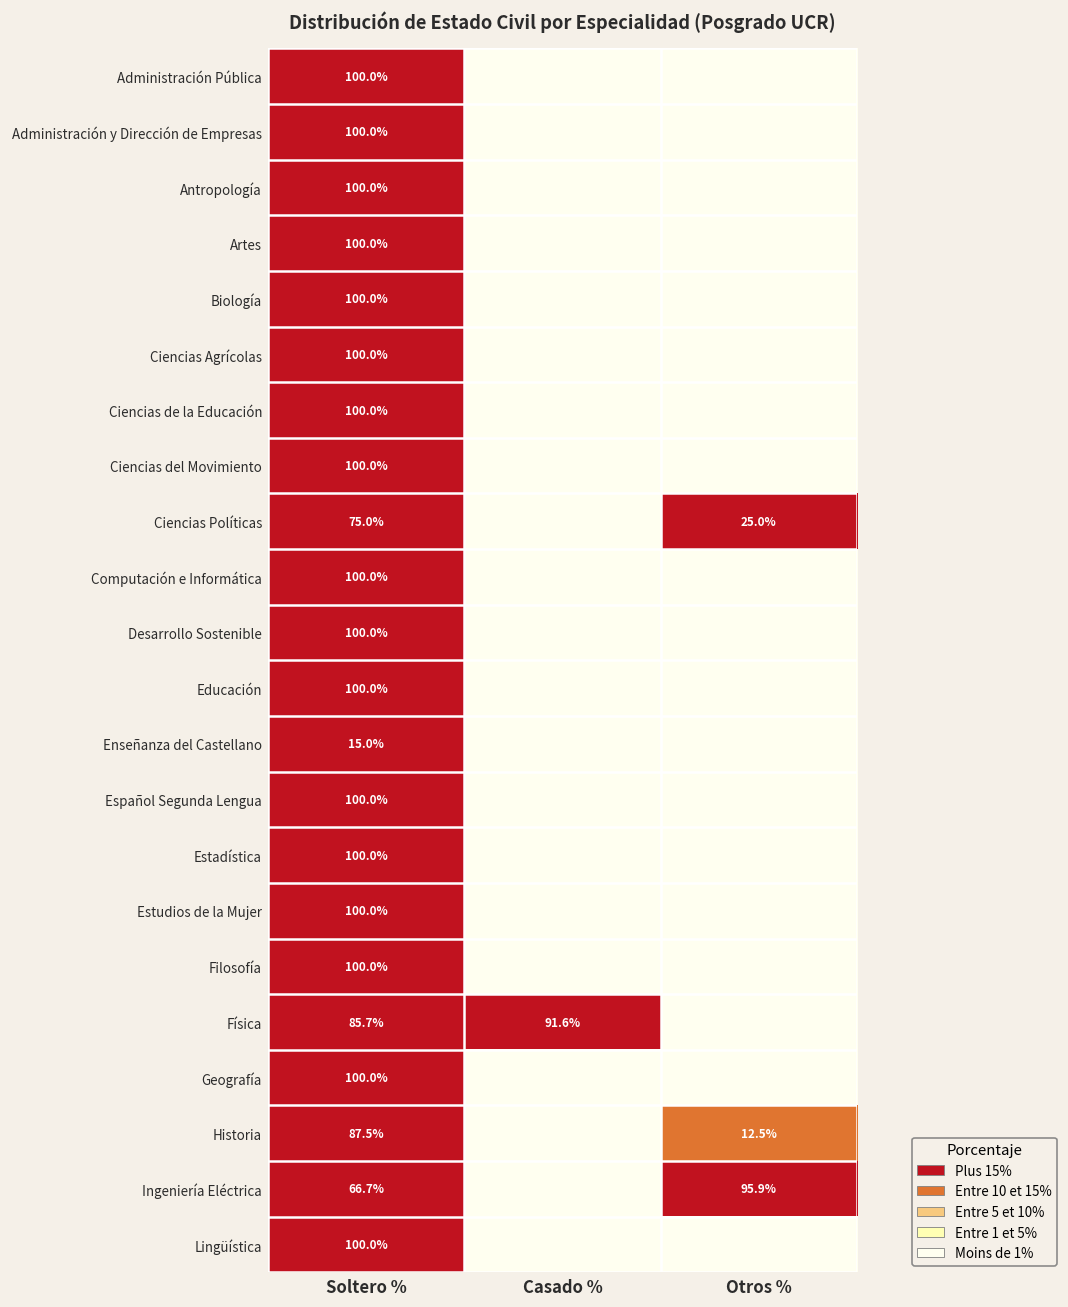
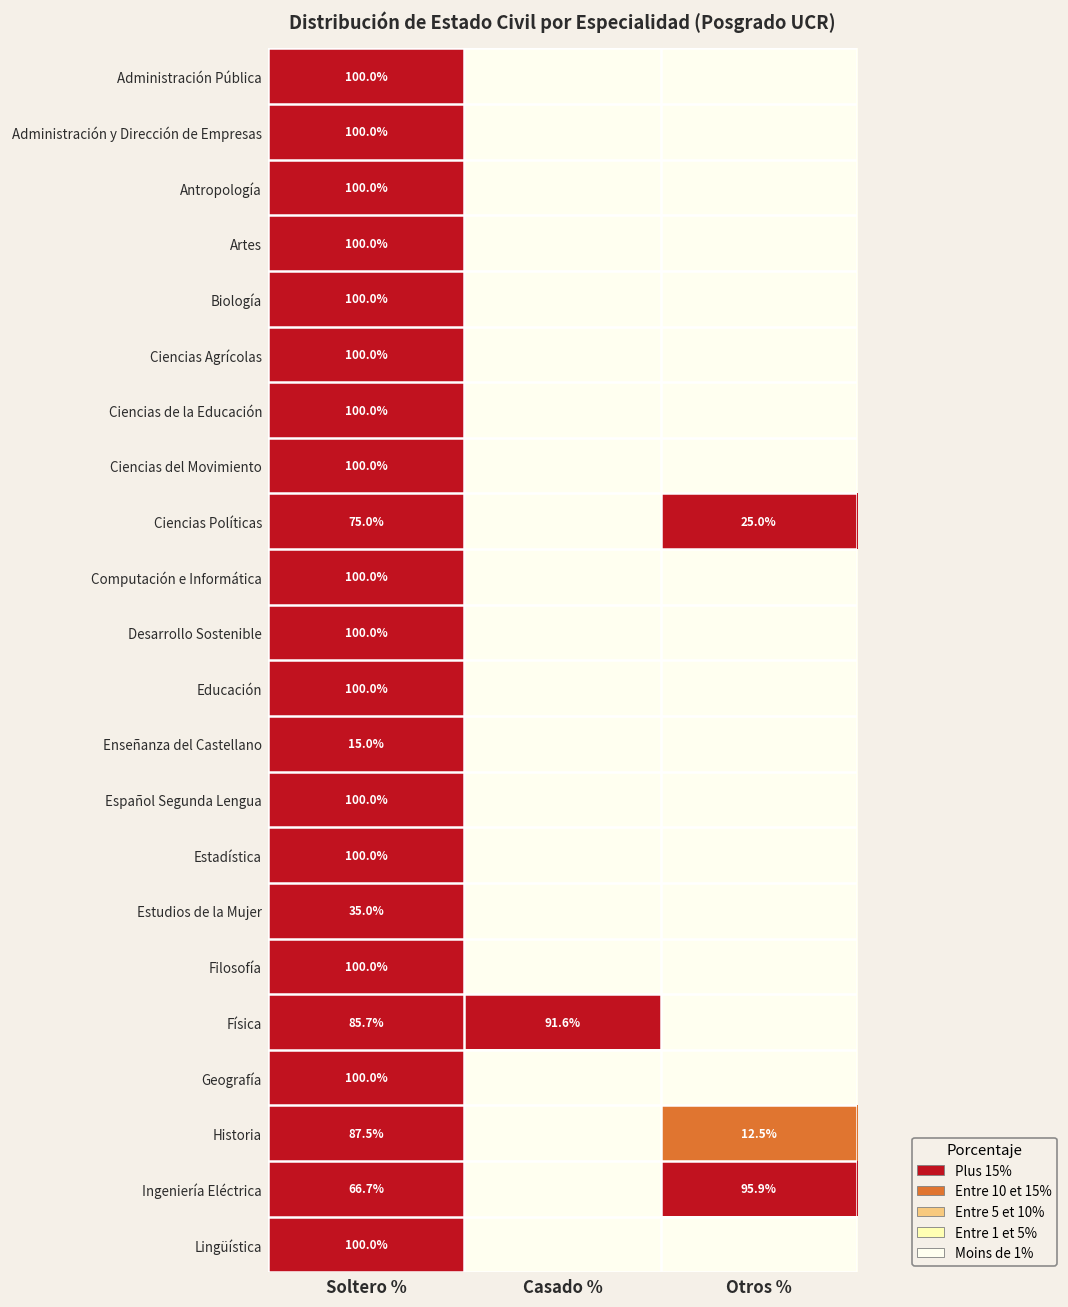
Estudios de la Mujer, Soltero %: 100.0% -> 35.0%
